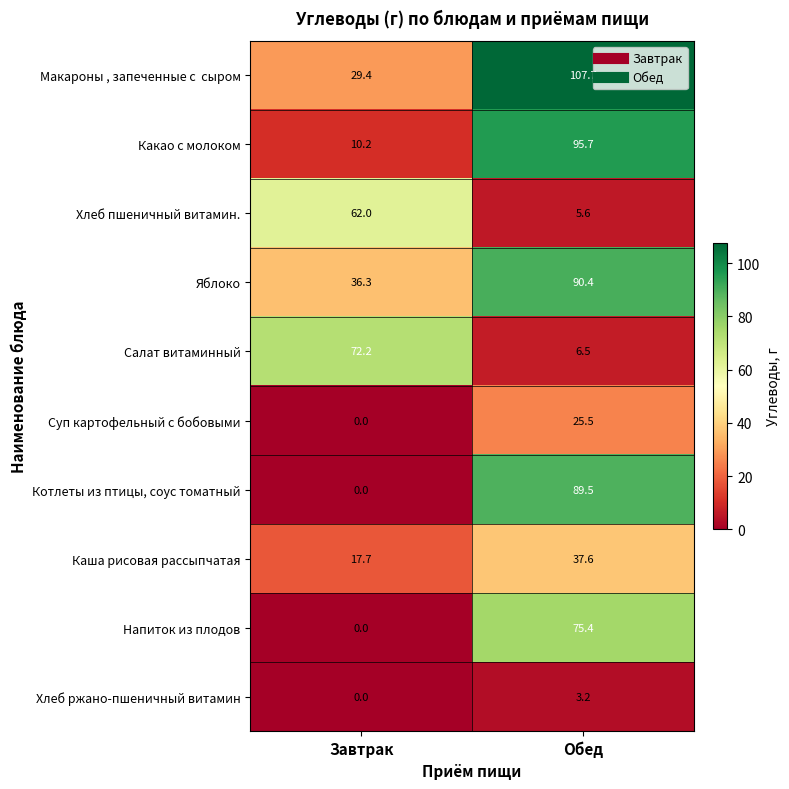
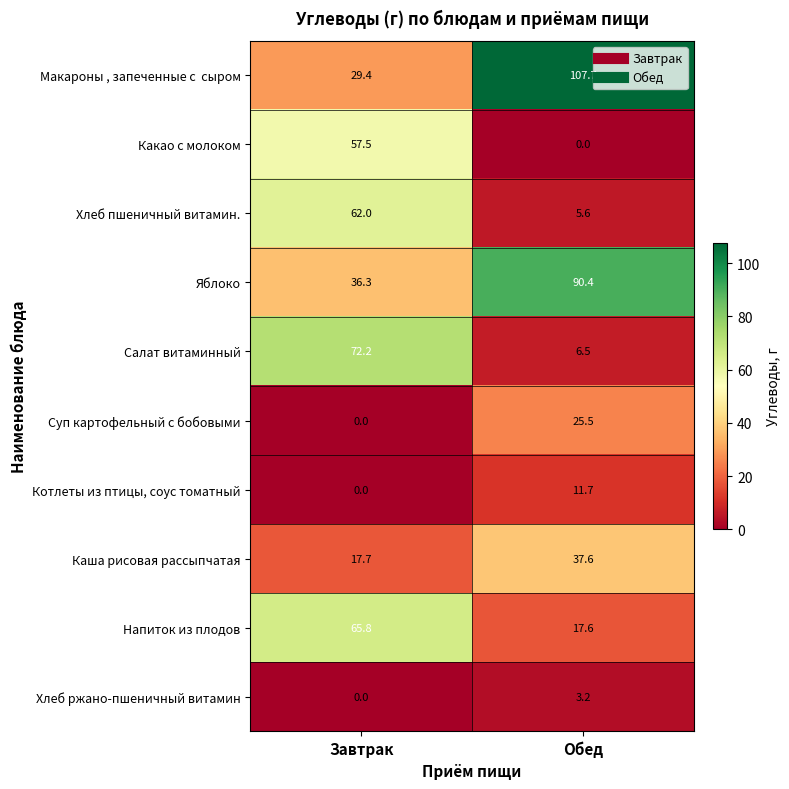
Какао с молоком, Завтрак: 10.2 -> 57.5
Какао с молоком, Обед: 95.7 -> 0.0
Котлеты из птицы, соус томатный, Обед: 89.5 -> 11.7
Напиток из плодов, Завтрак: 0.0 -> 65.8
Напиток из плодов, Обед: 75.4 -> 17.6
